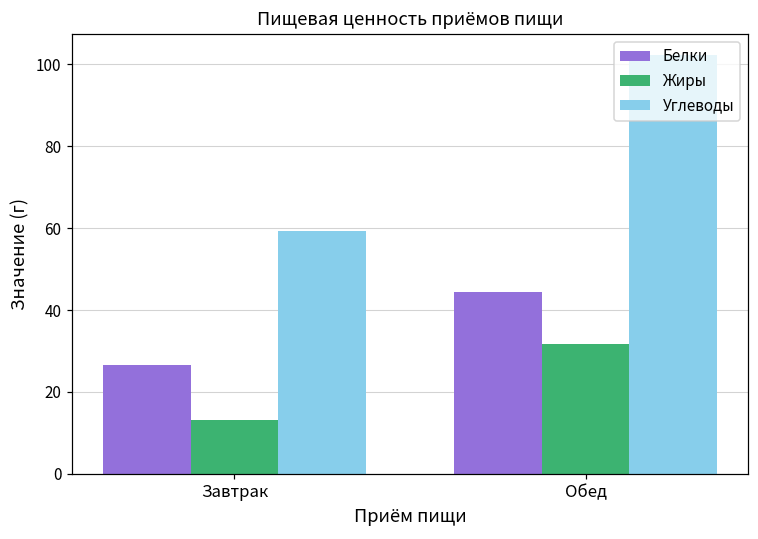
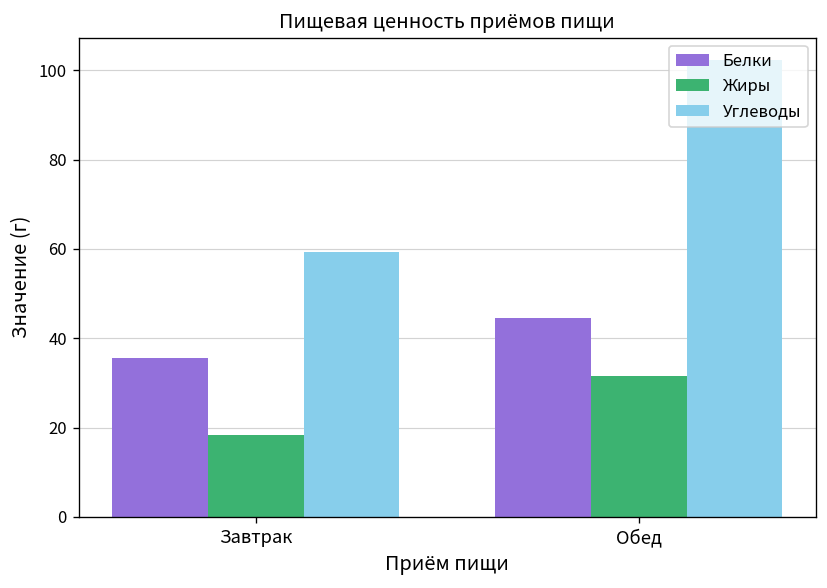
Белки, Завтрак: 27 -> 36
Жиры, Завтрак: 13 -> 18
